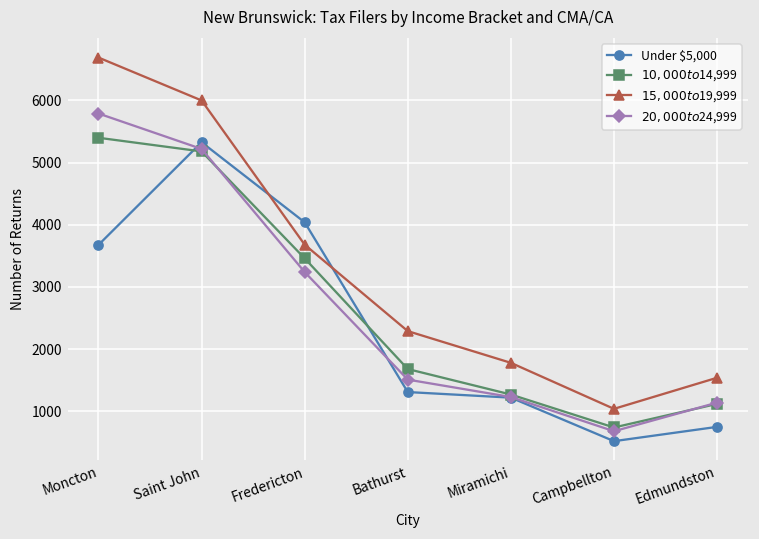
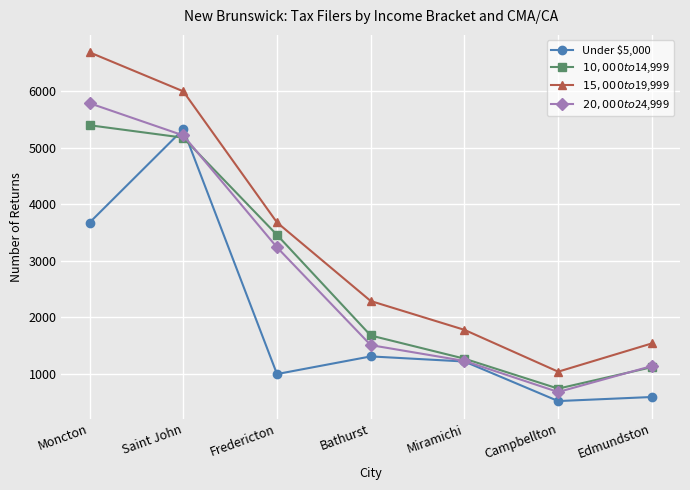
Under $5,000, Fredericton: 4000 -> 1000
Under $5,000, Edmundston: 800 -> 600
